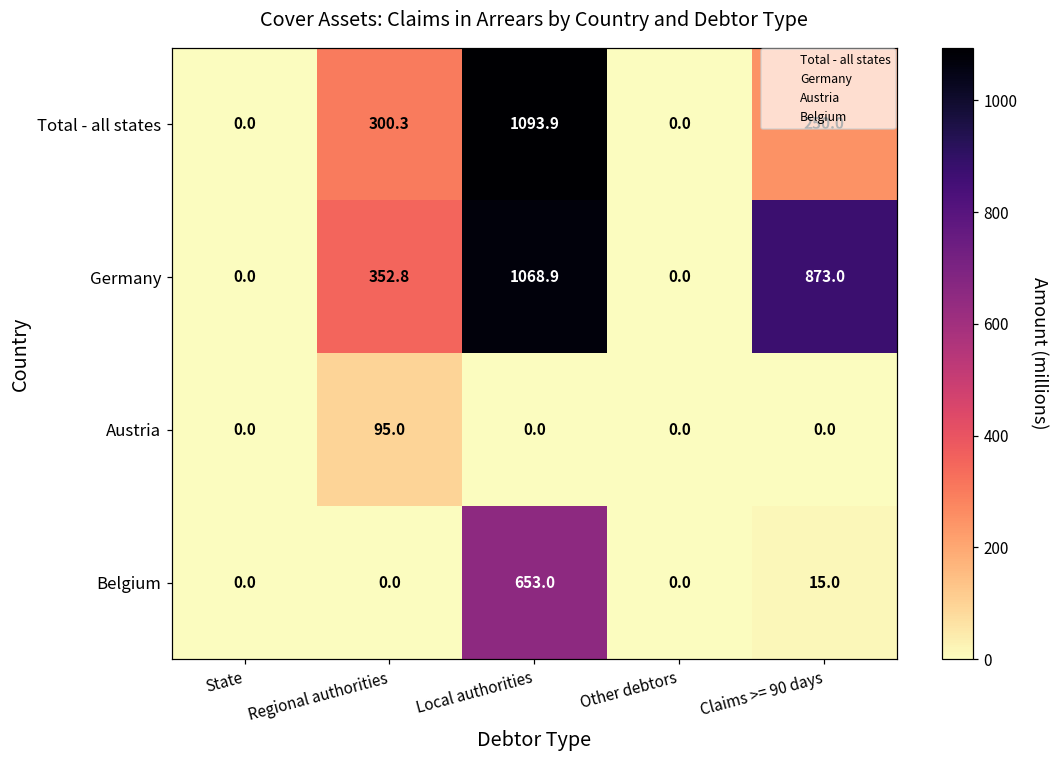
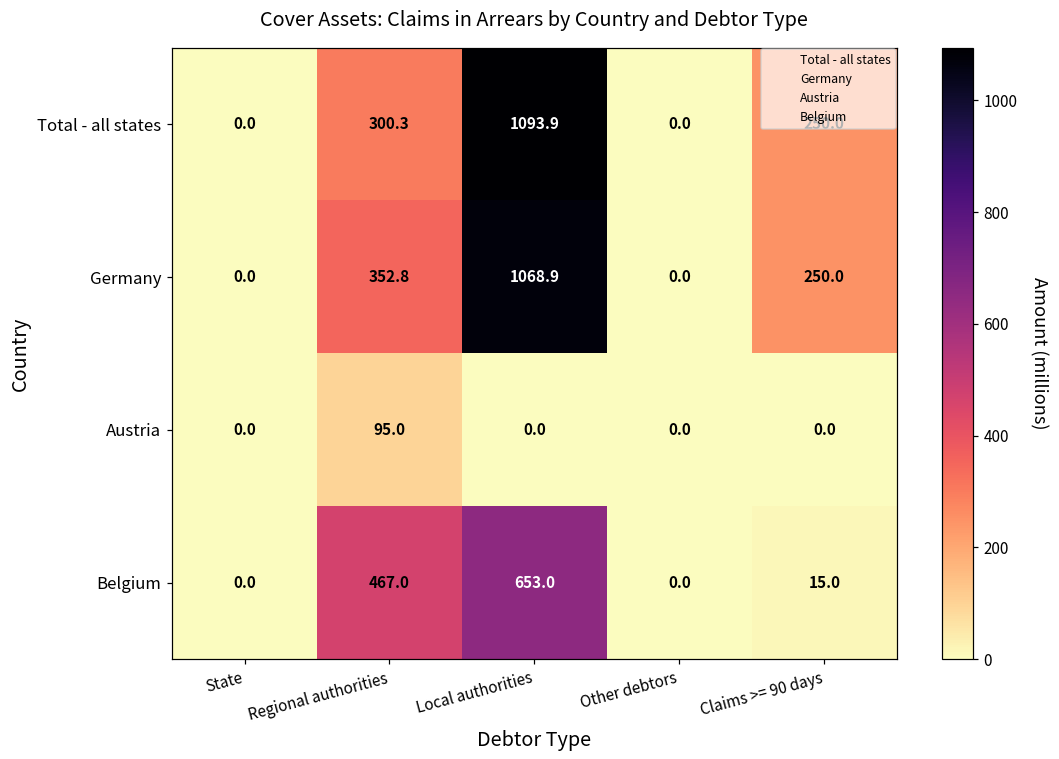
Germany, Claims >= 90 days: 873.0 -> 250.0
Belgium, Regional authorities: 0.0 -> 467.0
